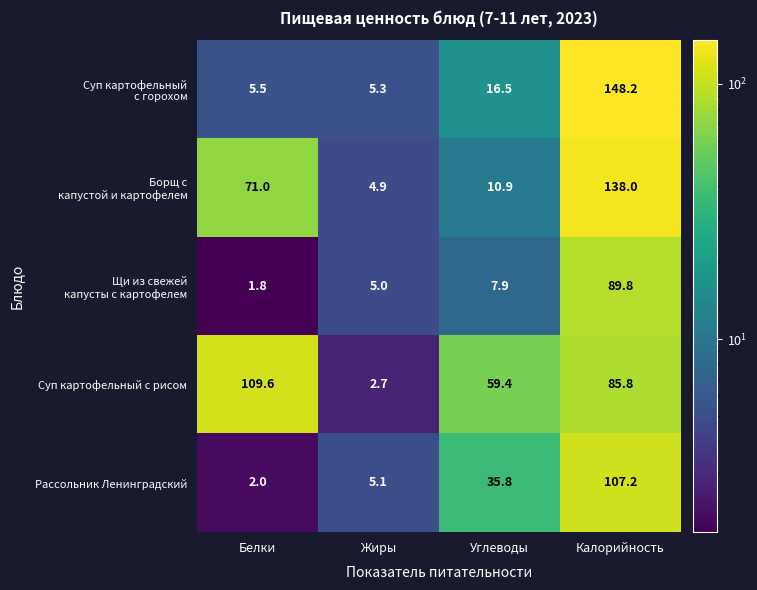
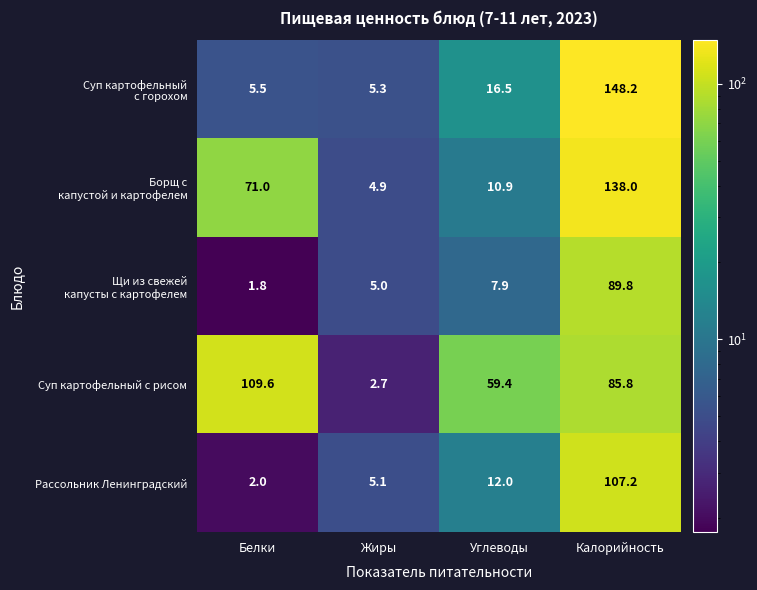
Рассольник Ленинградский, Углеводы: 35.8 -> 12.0
